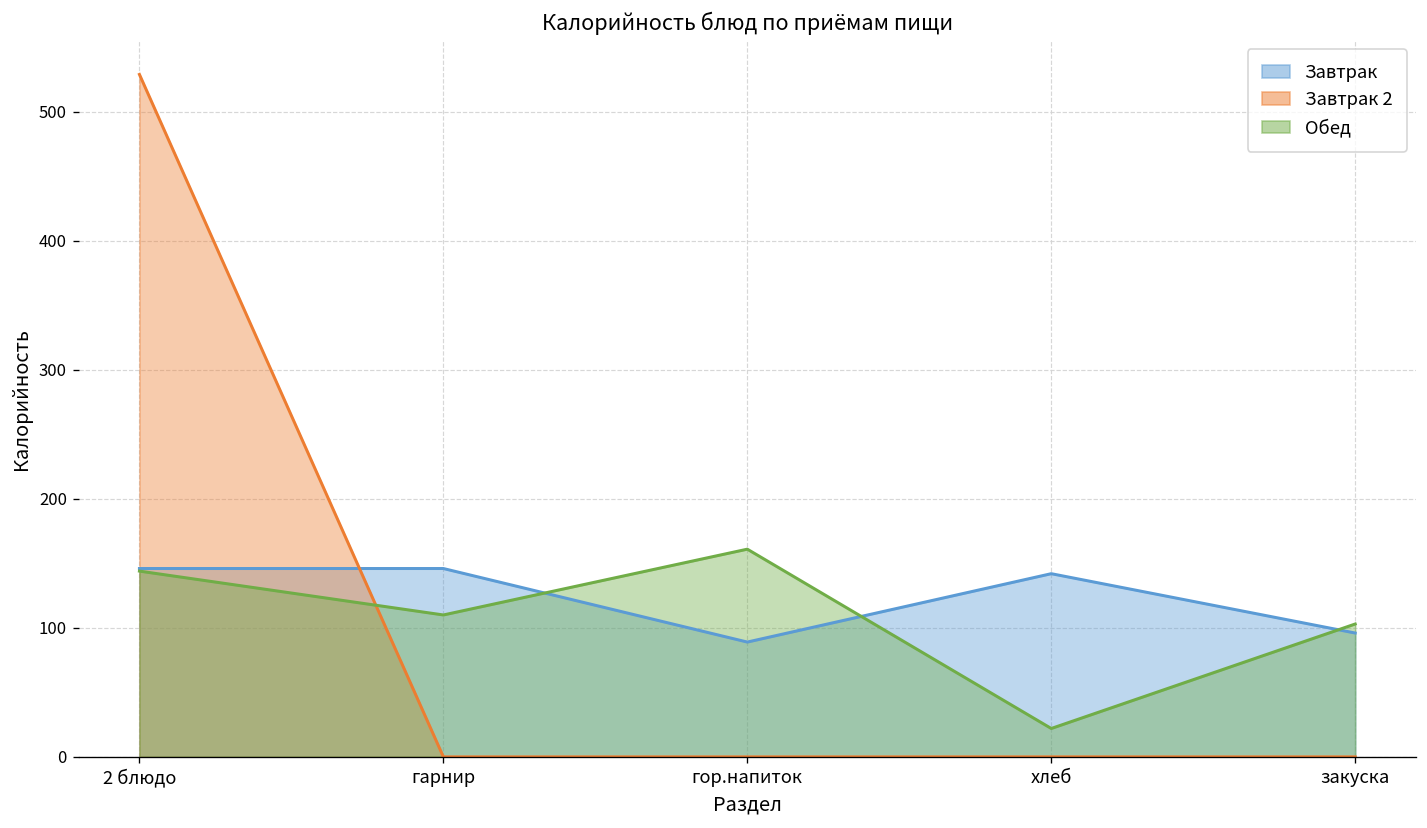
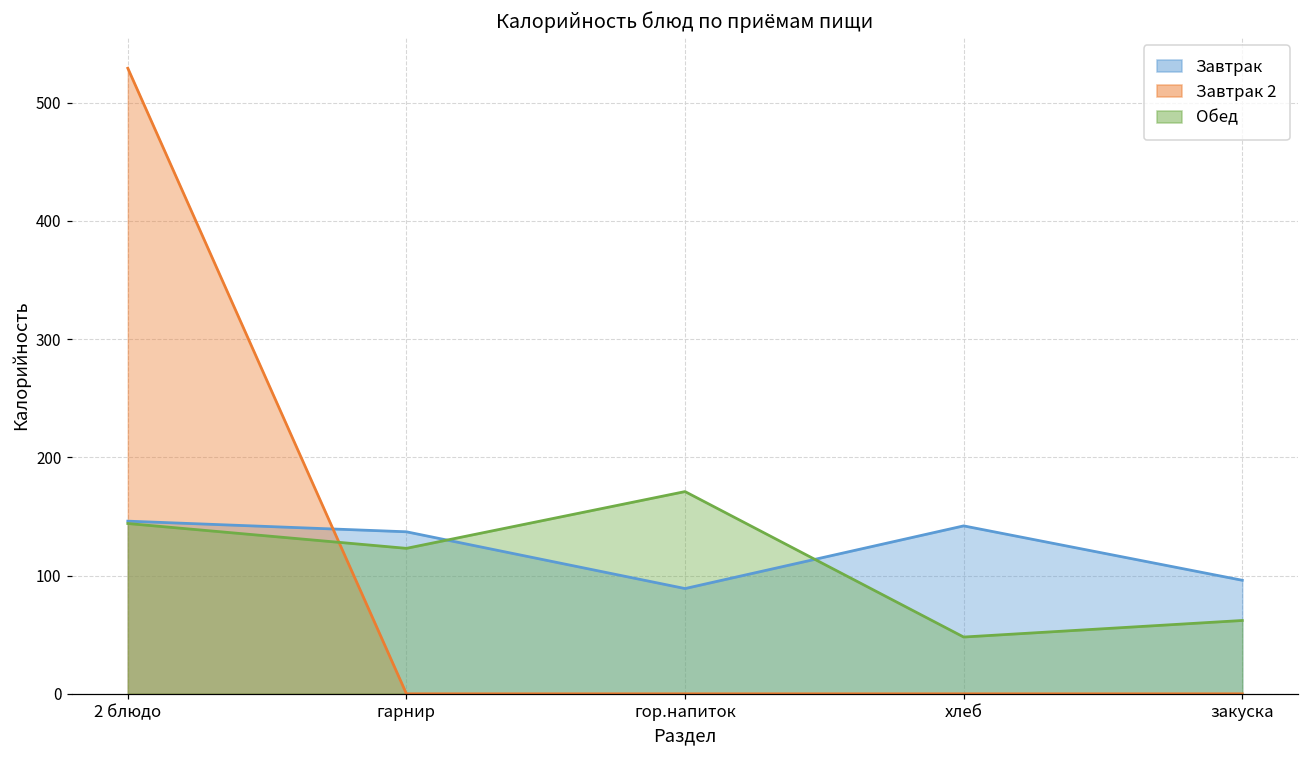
Завтрак, гарнир: 146 -> 137
Обед, гарнир: 110 -> 123
Обед, гор.напиток: 161 -> 171
Обед, хлеб: 22 -> 48
Обед, закуска: 103 -> 62
